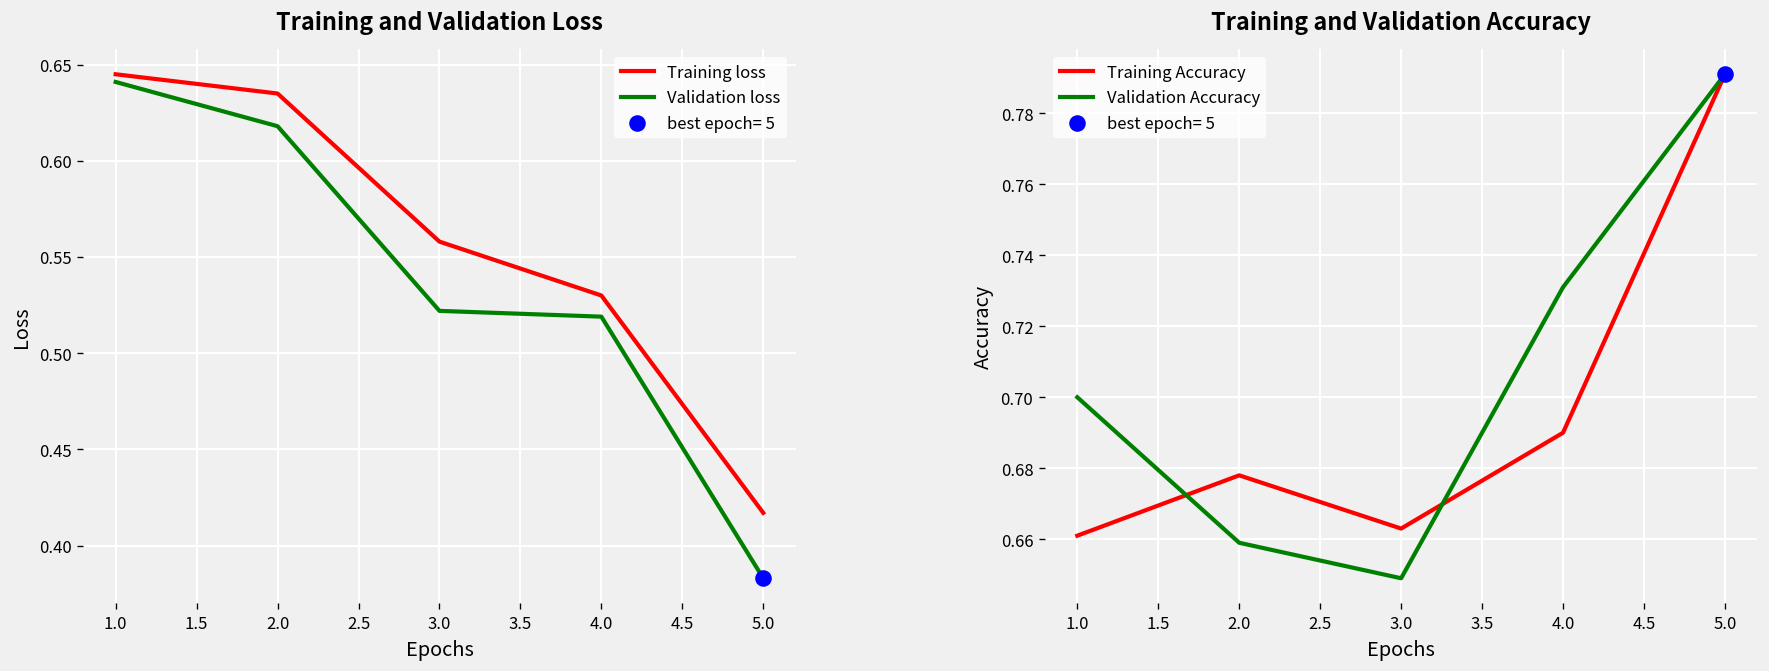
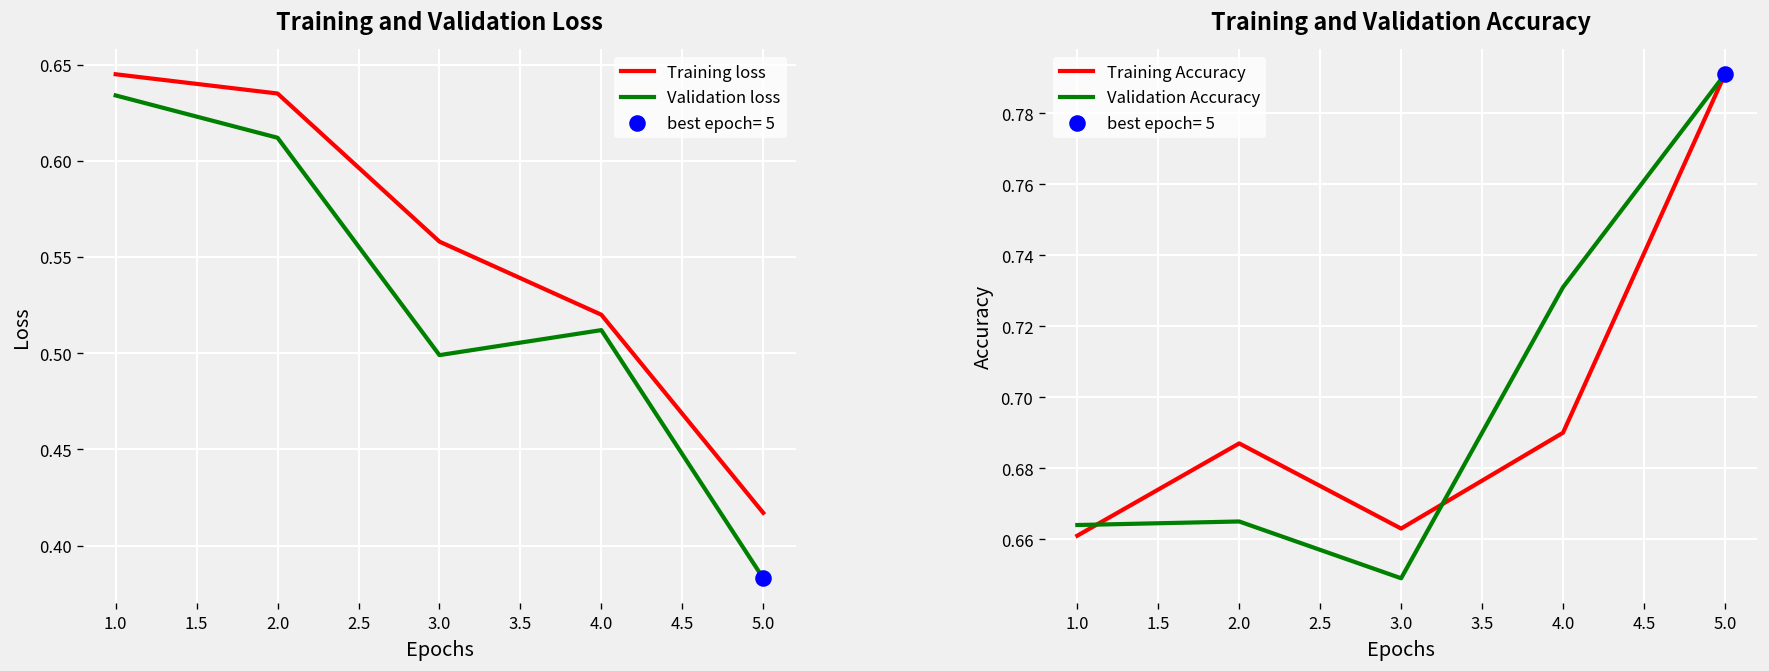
Training and Validation Loss, Validation loss, 1.0: 0.641 -> 0.634
Training and Validation Loss, Validation loss, 2.0: 0.618 -> 0.612
Training and Validation Loss, Validation loss, 3.0: 0.522 -> 0.499
Training and Validation Loss, Training loss, 4.0: 0.53 -> 0.52
Training and Validation Loss, Validation loss, 4.0: 0.519 -> 0.512
Training and Validation Accuracy, Validation Accuracy, 1.0: 0.700 -> 0.664
Training and Validation Accuracy, Training Accuracy, 2.0: 0.678 -> 0.687
Training and Validation Accuracy, Validation Accuracy, 2.0: 0.659 -> 0.665
